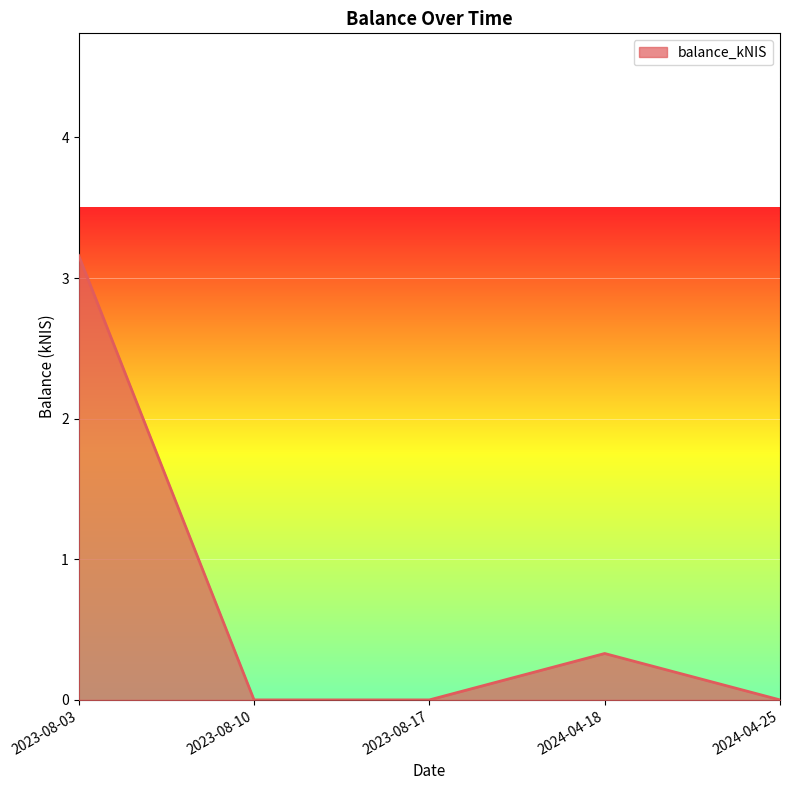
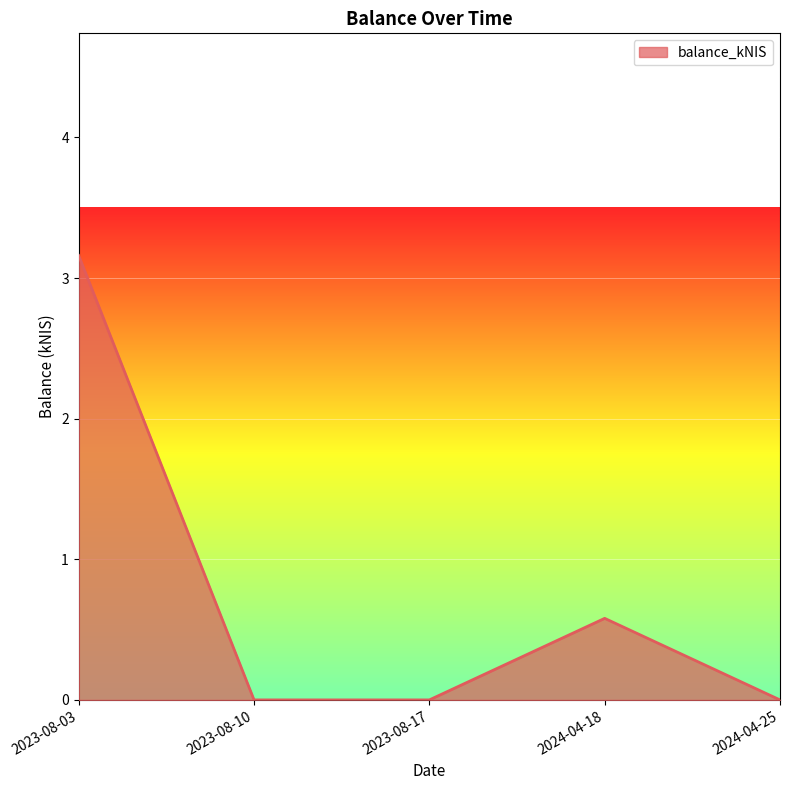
2024-04-18: 0.33 -> 0.58
